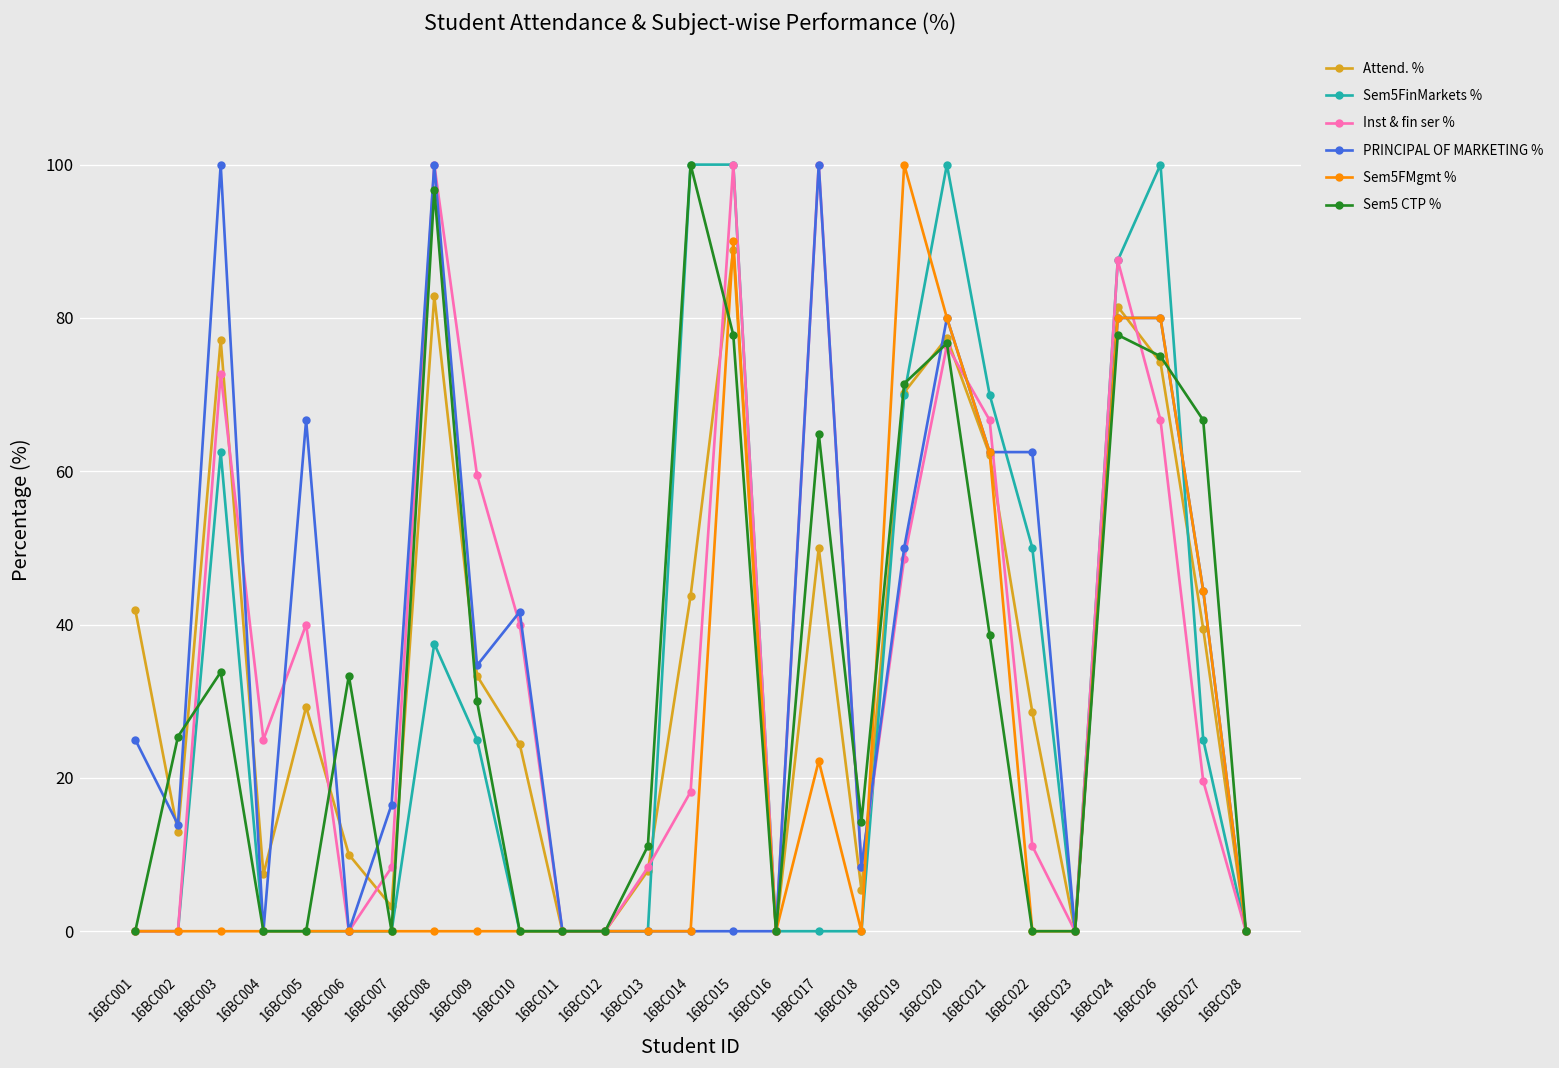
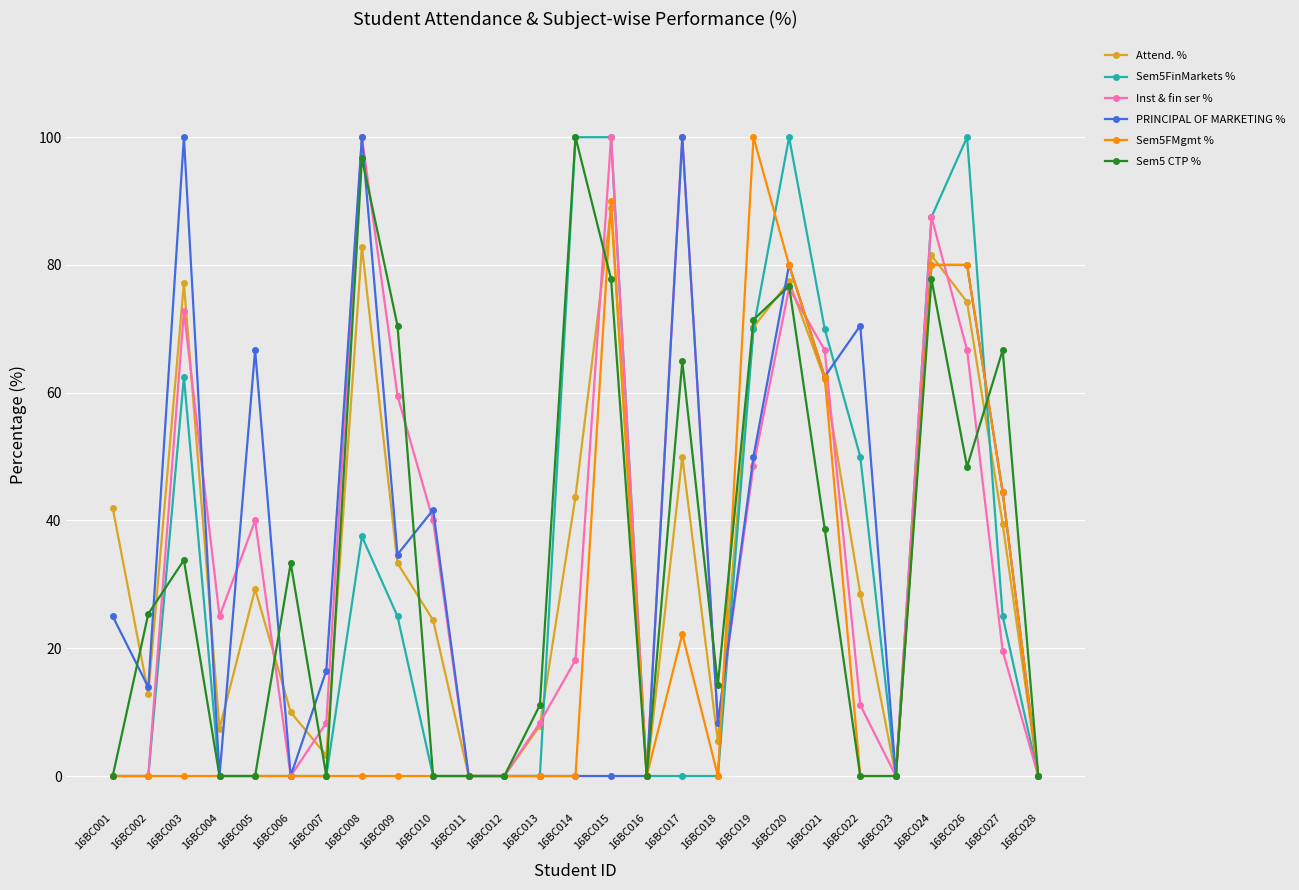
Sem5 CTP %, 16BC009: 30 -> 71
PRINCIPAL OF MARKETING %, 16BC022: 63 -> 71
Sem5 CTP %, 16BC026: 75 -> 48
